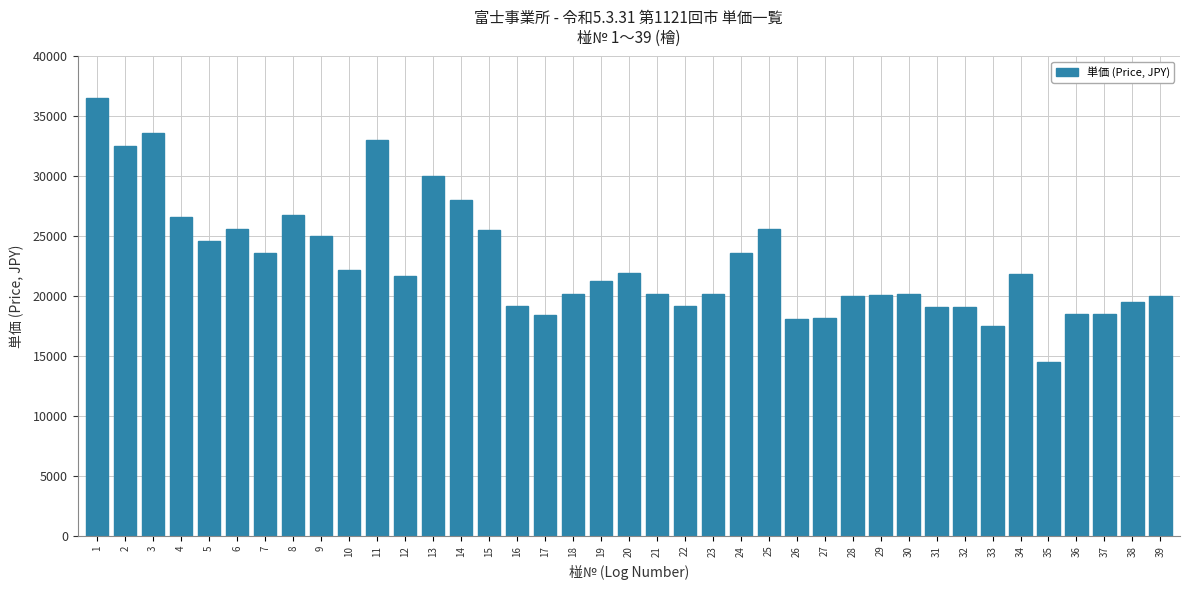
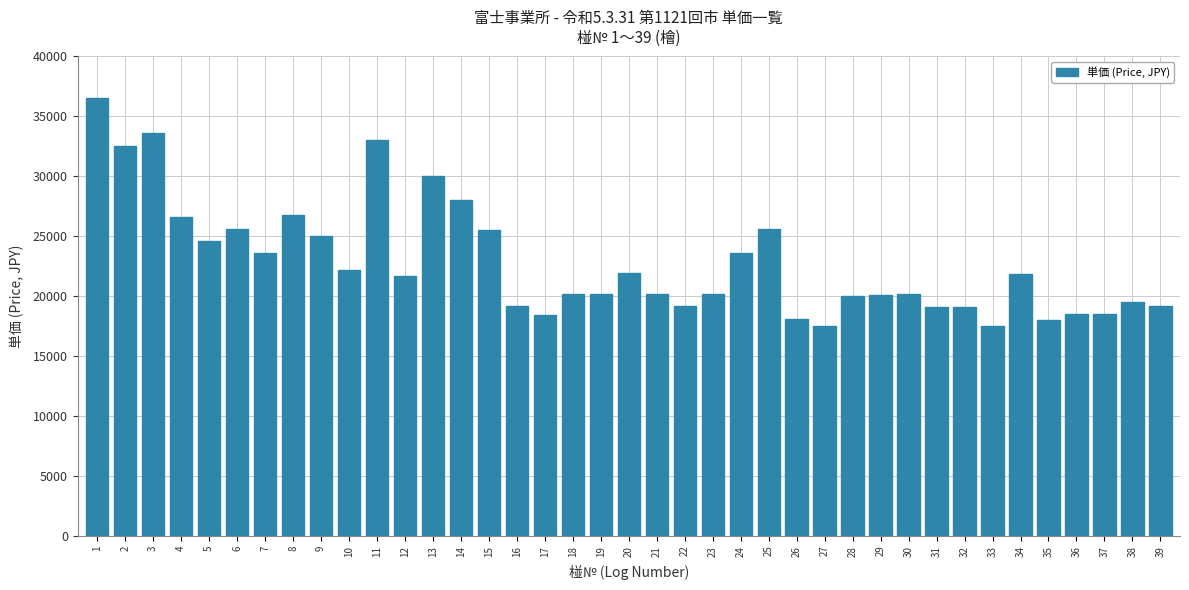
19: 21300 -> 20200
27: 18200 -> 17500
35: 14500 -> 18000
39: 20000 -> 19200
